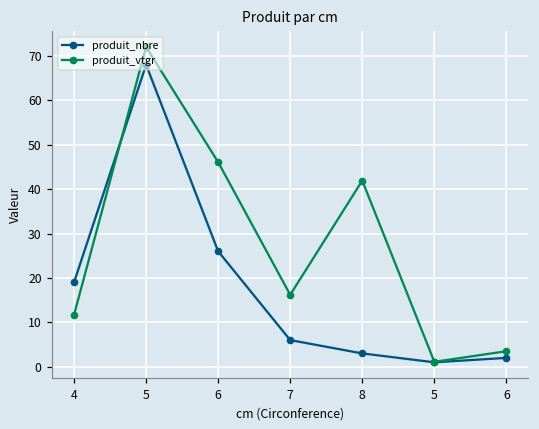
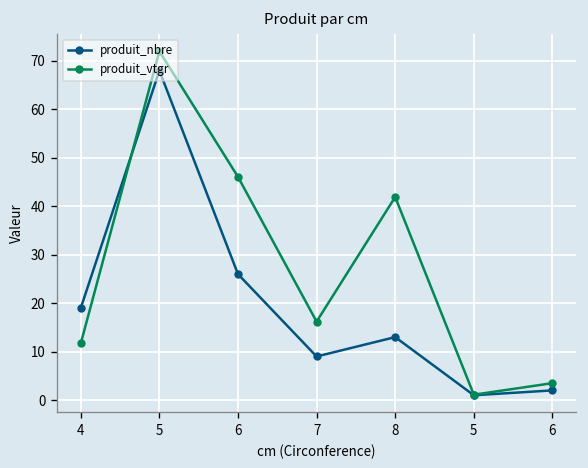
produit_nbre, 7: 6 -> 9
produit_nbre, 8: 3 -> 13
